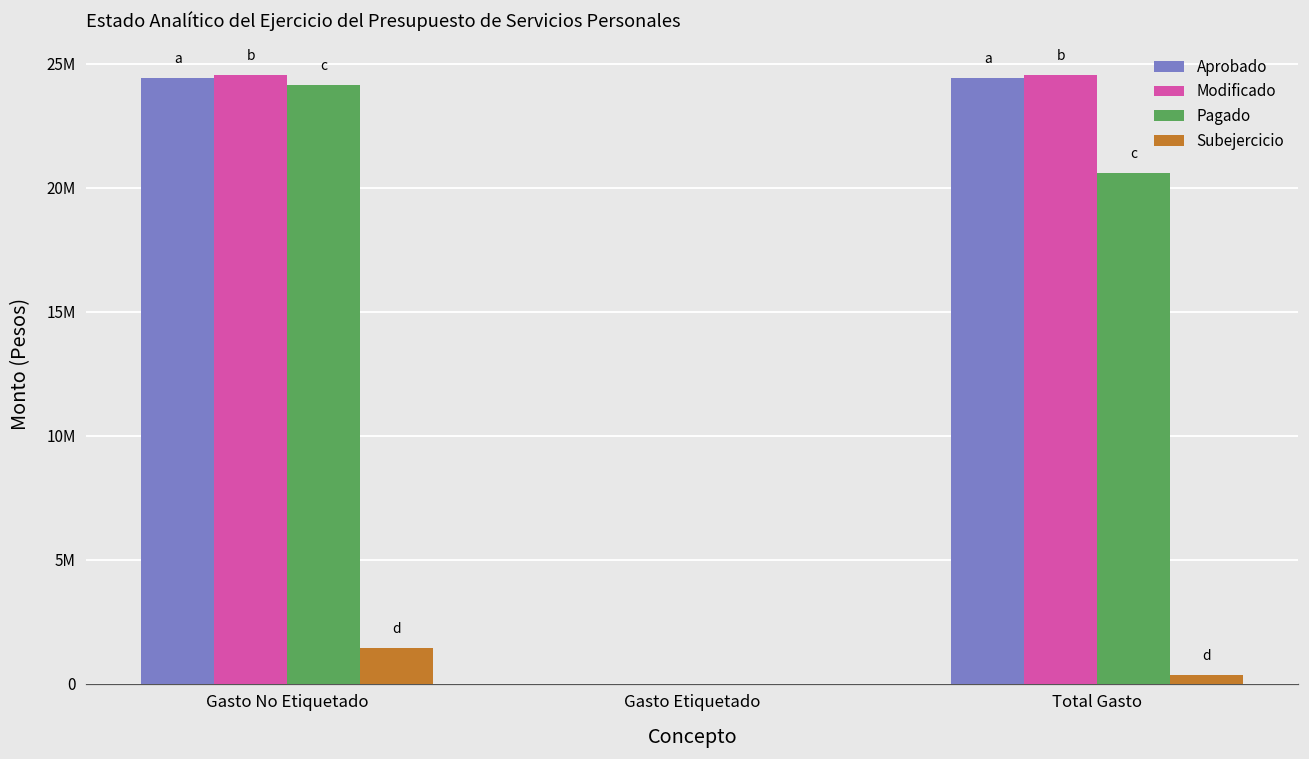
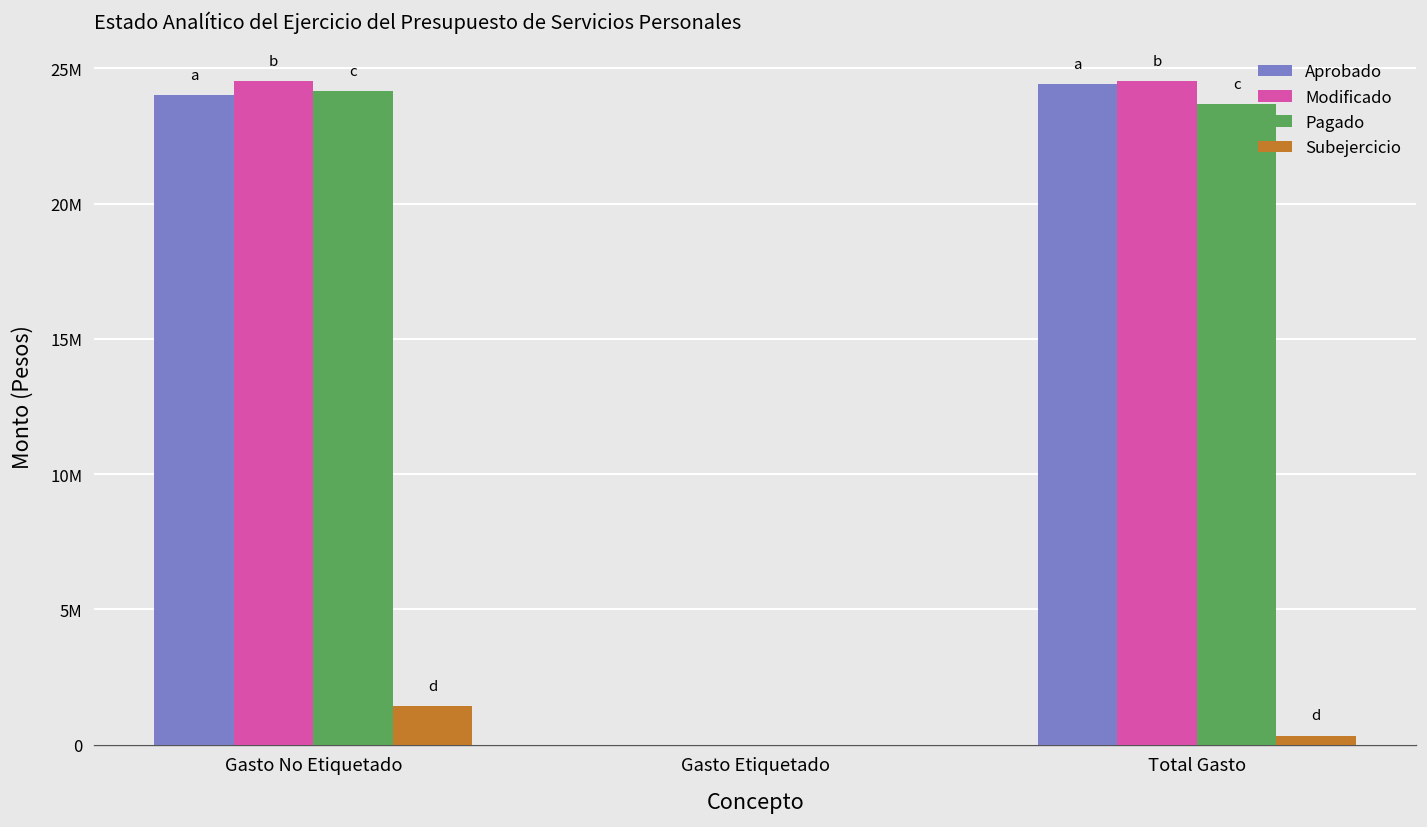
Aprobado, Gasto No Etiquetado: 24400000 -> 24000000
Pagado, Total Gasto: 20600000 -> 23700000
